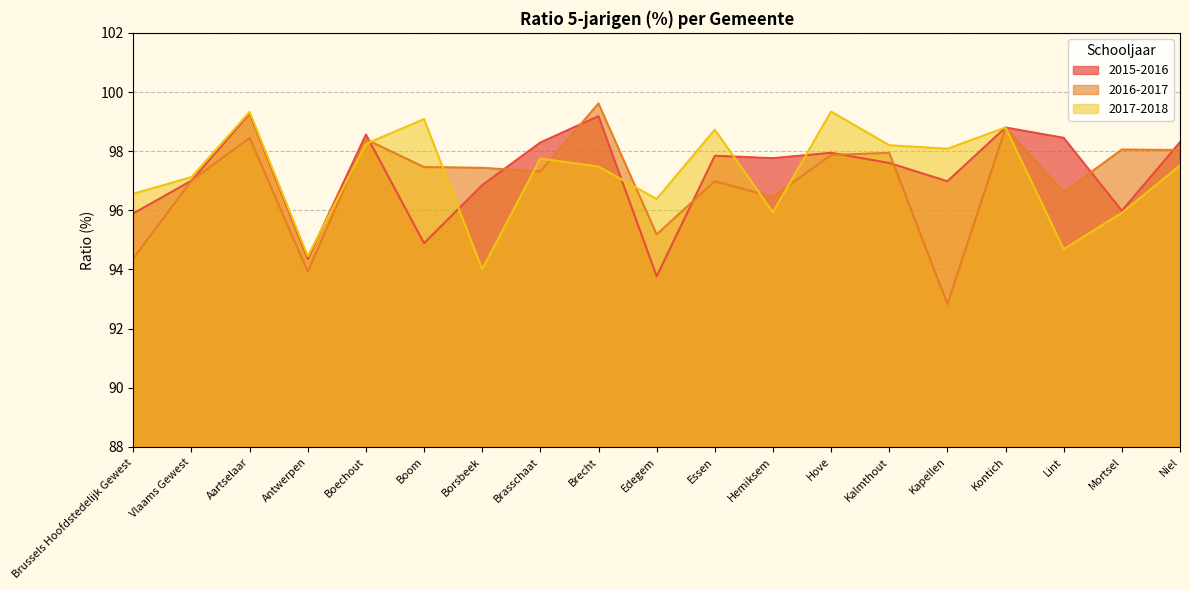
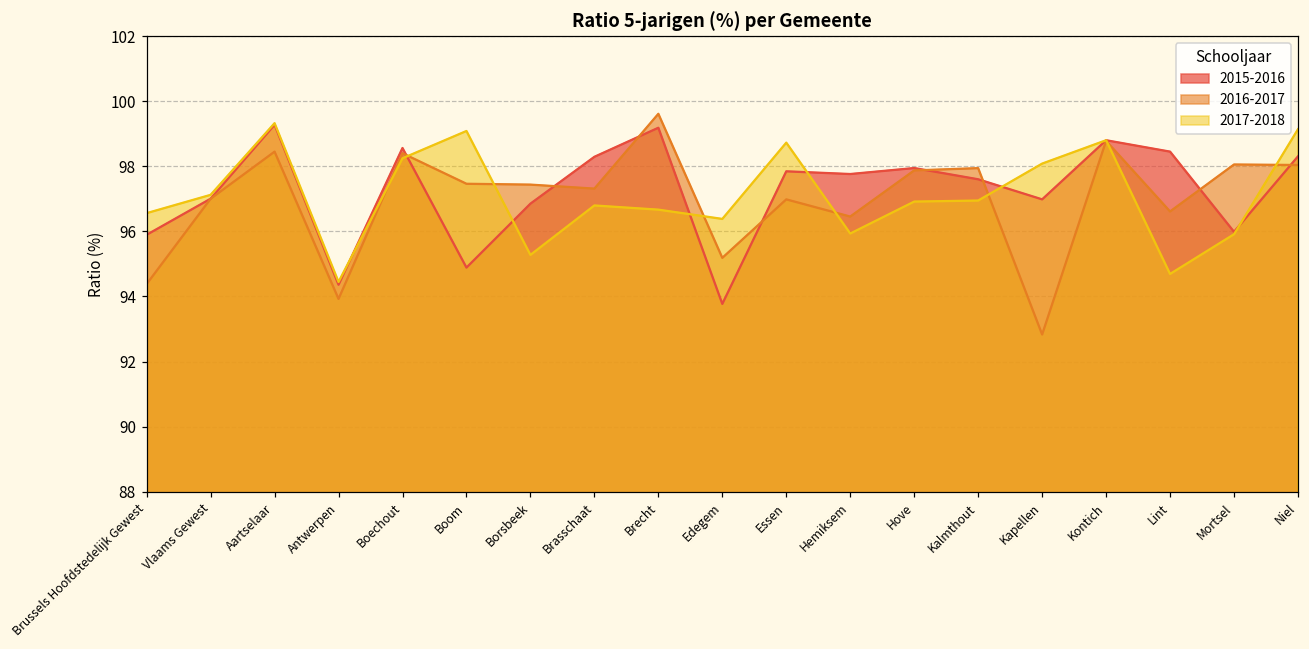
2017-2018, Borsbeek: 94.0 -> 95.3
2017-2018, Brasschaat: 97.8 -> 96.8
2017-2018, Brecht: 97.5 -> 96.7
2017-2018, Hove: 99.3 -> 96.9
2017-2018, Kalmthout: 98.2 -> 96.9
2017-2018, Niel: 97.5 -> 99.1
